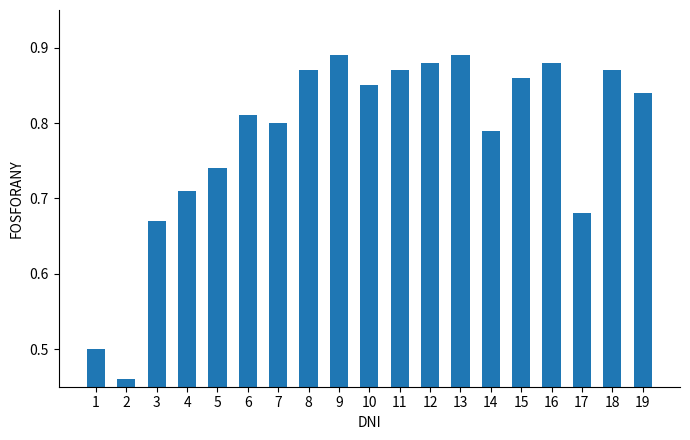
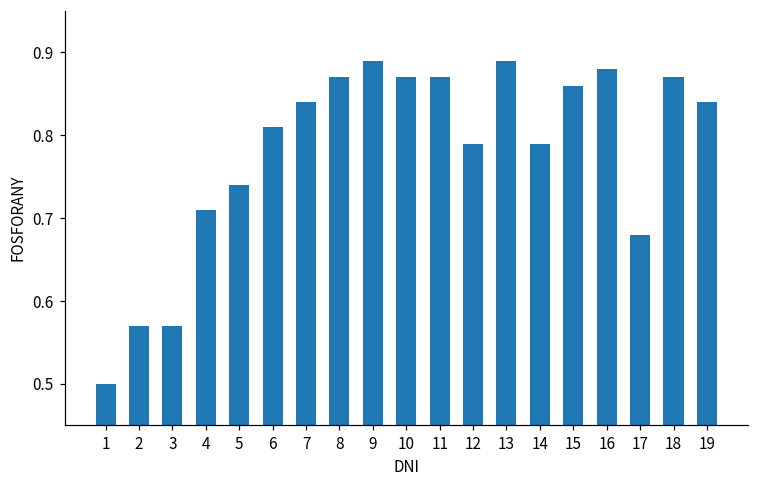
2: 0.46 -> 0.57
3: 0.67 -> 0.57
7: 0.80 -> 0.84
10: 0.85 -> 0.87
12: 0.88 -> 0.79
